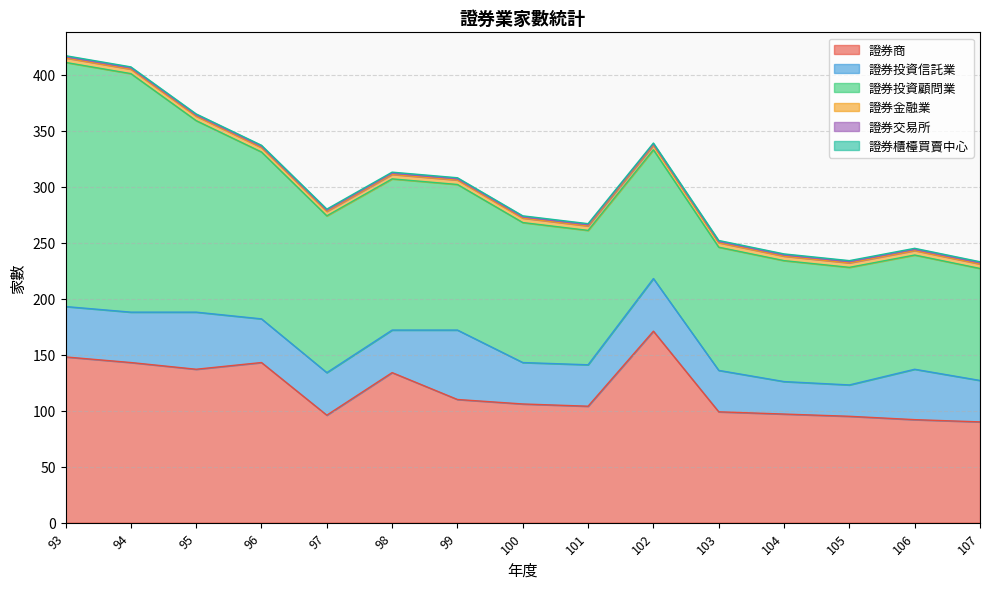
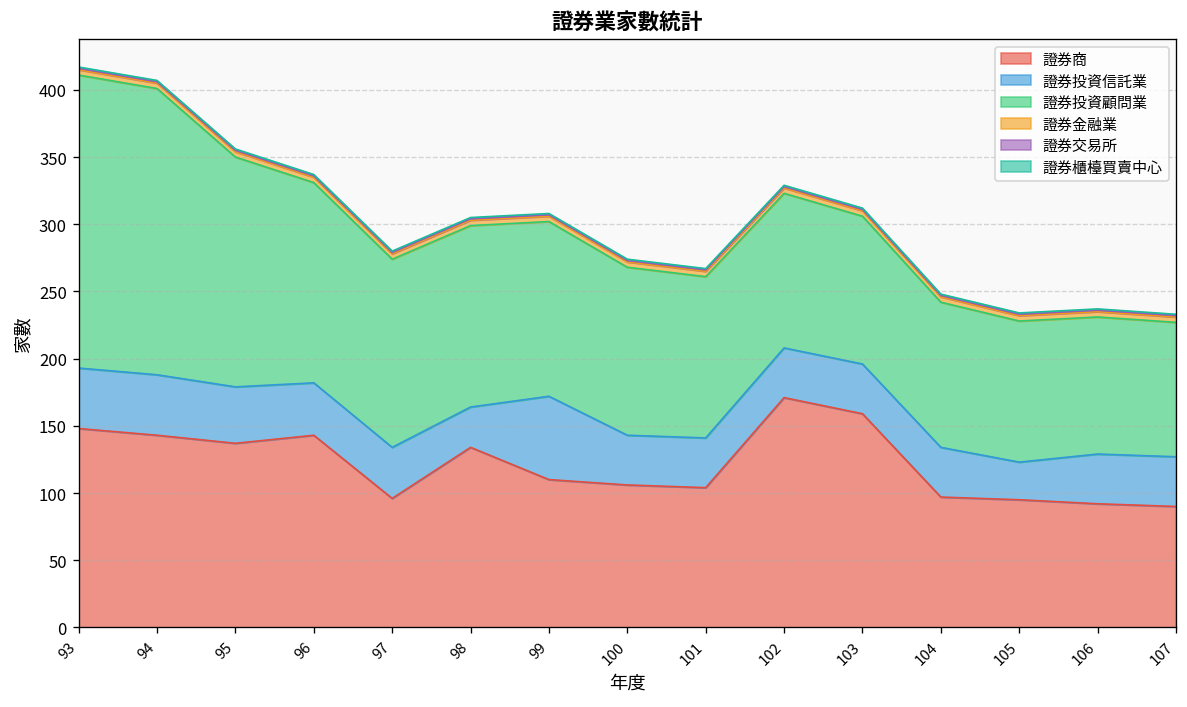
證券投資信託業, 95: 51 -> 42
證券投資信託業, 98: 38 -> 30
證券投資信託業, 102: 47 -> 37
證券商, 103: 99 -> 159
證券投資信託業, 104: 29 -> 37
證券投資信託業, 106: 45 -> 37
